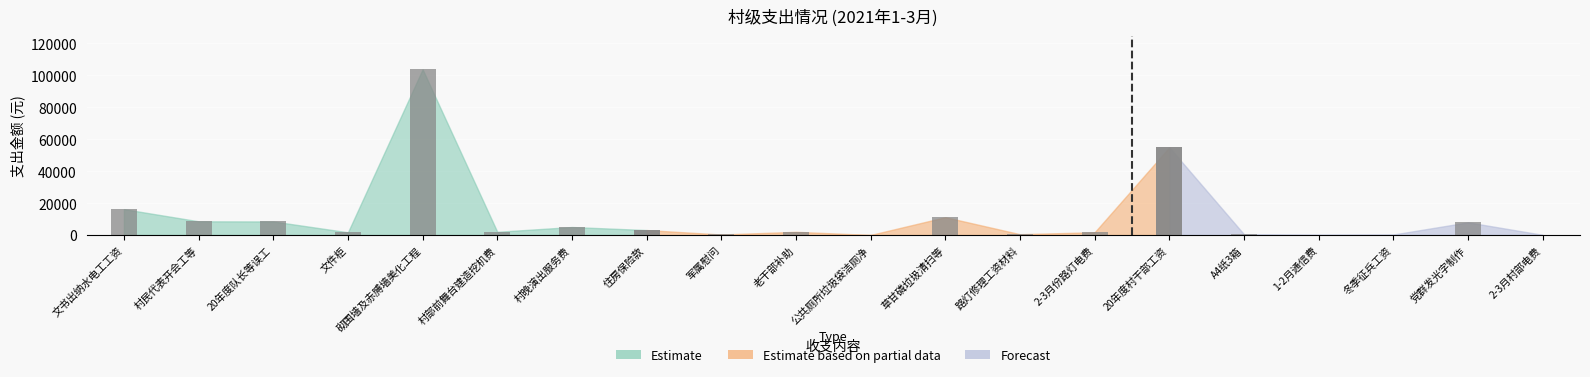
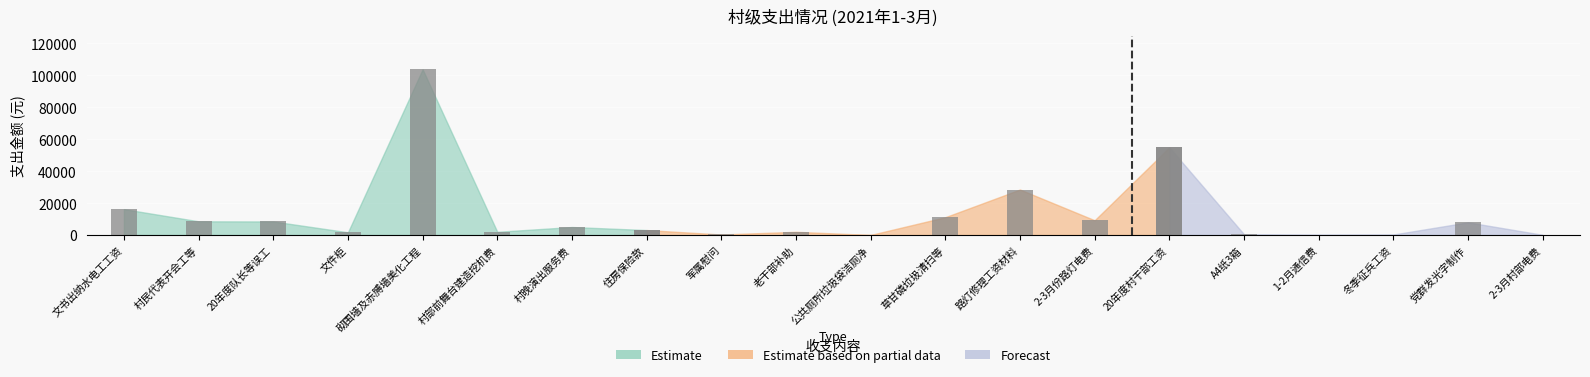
Estimate based on partial data, 路灯修理工资材料: 1000 -> 28000
Estimate based on partial data, 2-3月份路灯电费: 2000 -> 9000
